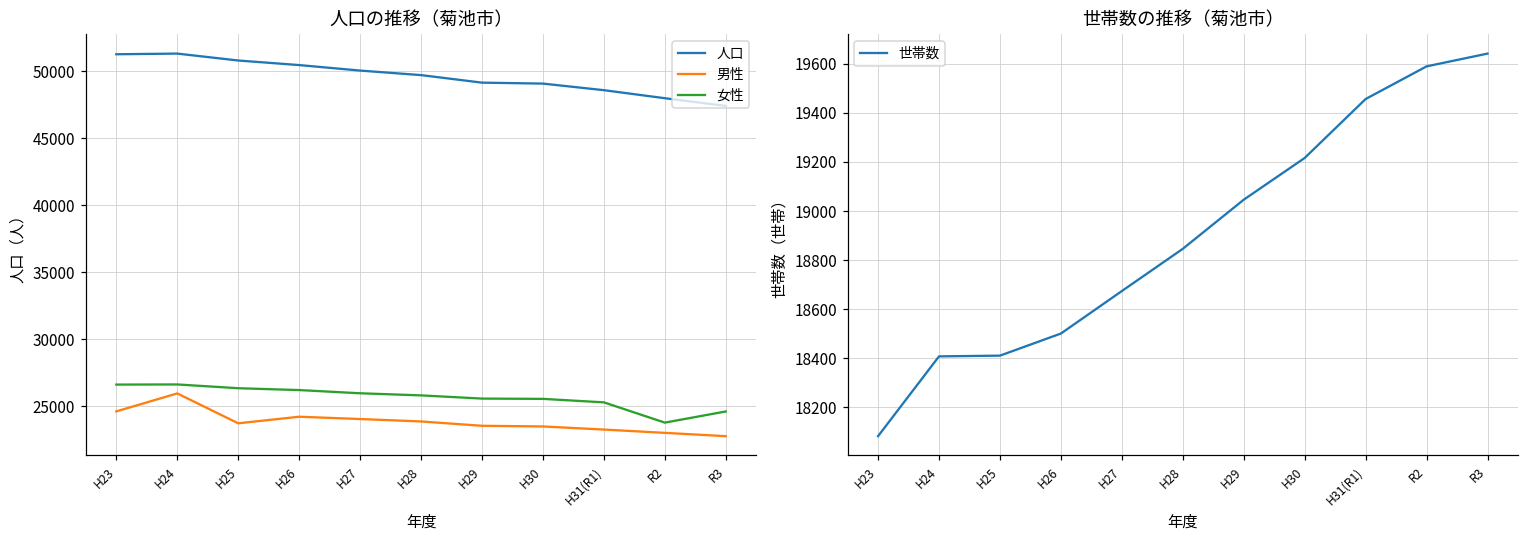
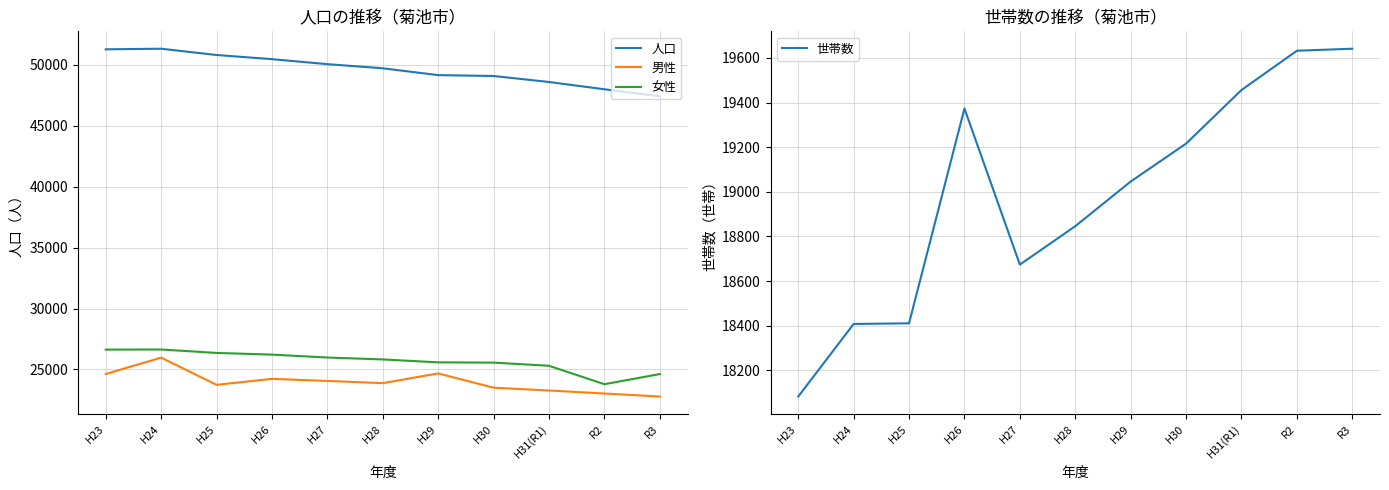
人口の推移（菊池市）, 男性, H29: 23600 -> 24700
世帯数の推移（菊池市）, H26: 18500 -> 19370
世帯数の推移（菊池市）, R2: 19590 -> 19630
